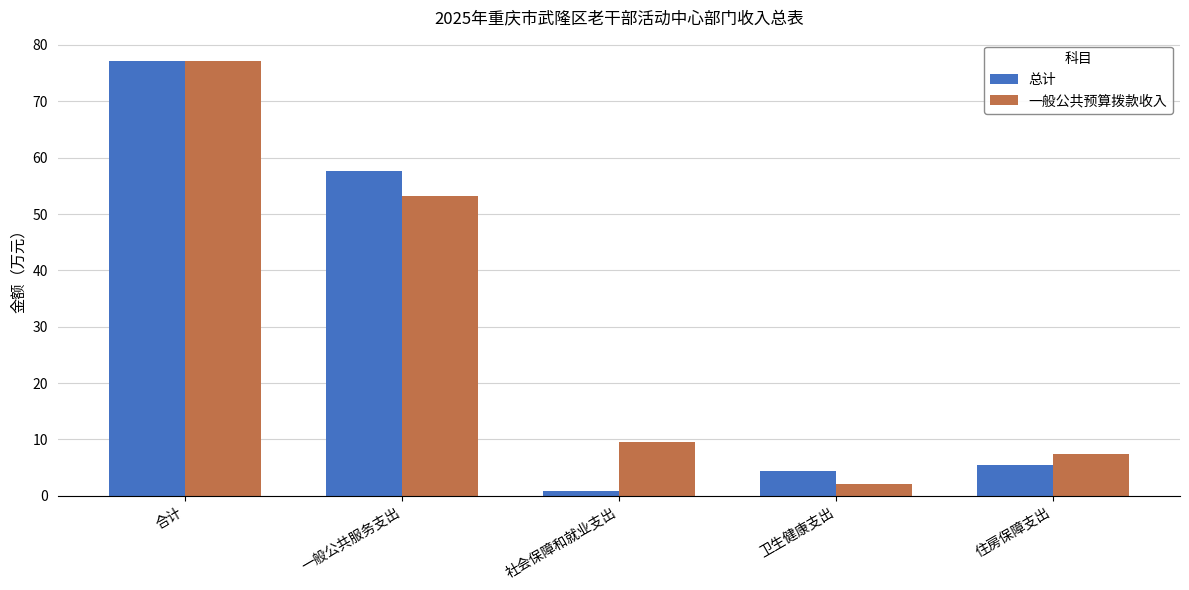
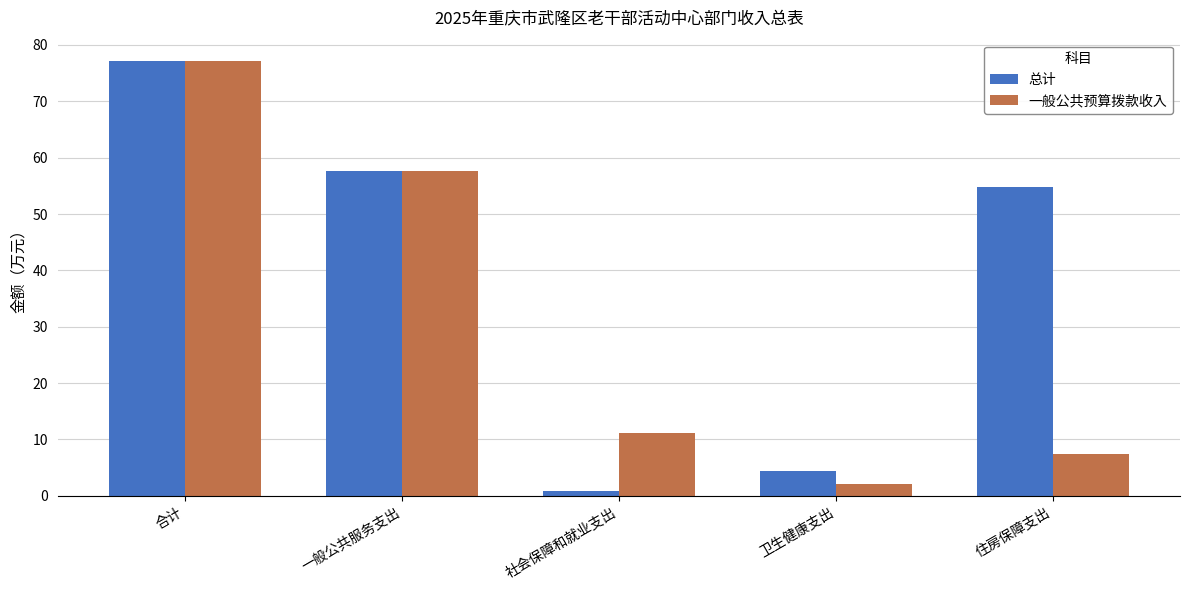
一般公共预算拨款收入, 一般公共服务支出: 53 -> 58
一般公共预算拨款收入, 社会保障和就业支出: 9 -> 11
总计, 住房保障支出: 5 -> 55
